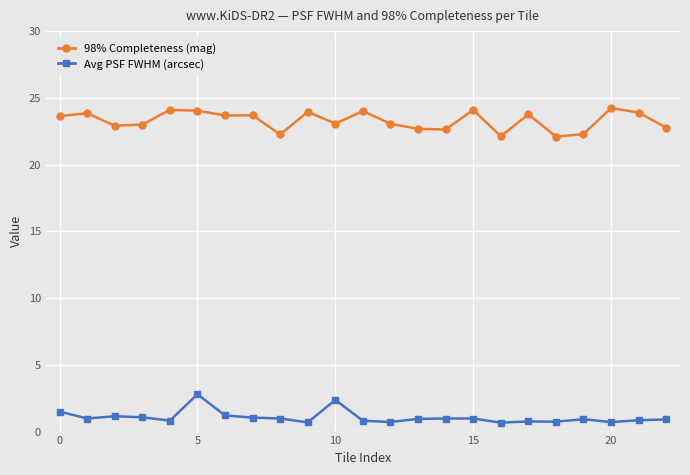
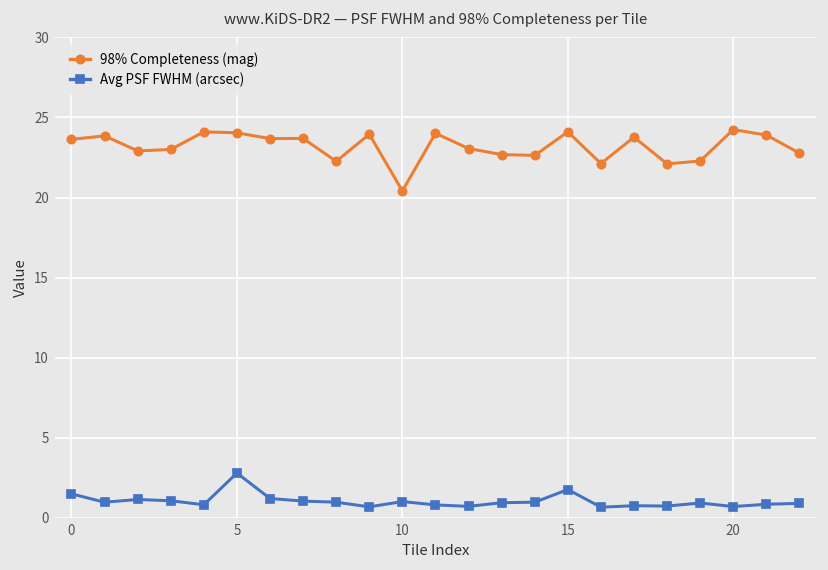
98% Completeness (mag), 10: 23.1 -> 20.4
Avg PSF FWHM (arcsec), 10: 2.4 -> 1.0
Avg PSF FWHM (arcsec), 15: 1.0 -> 1.8
